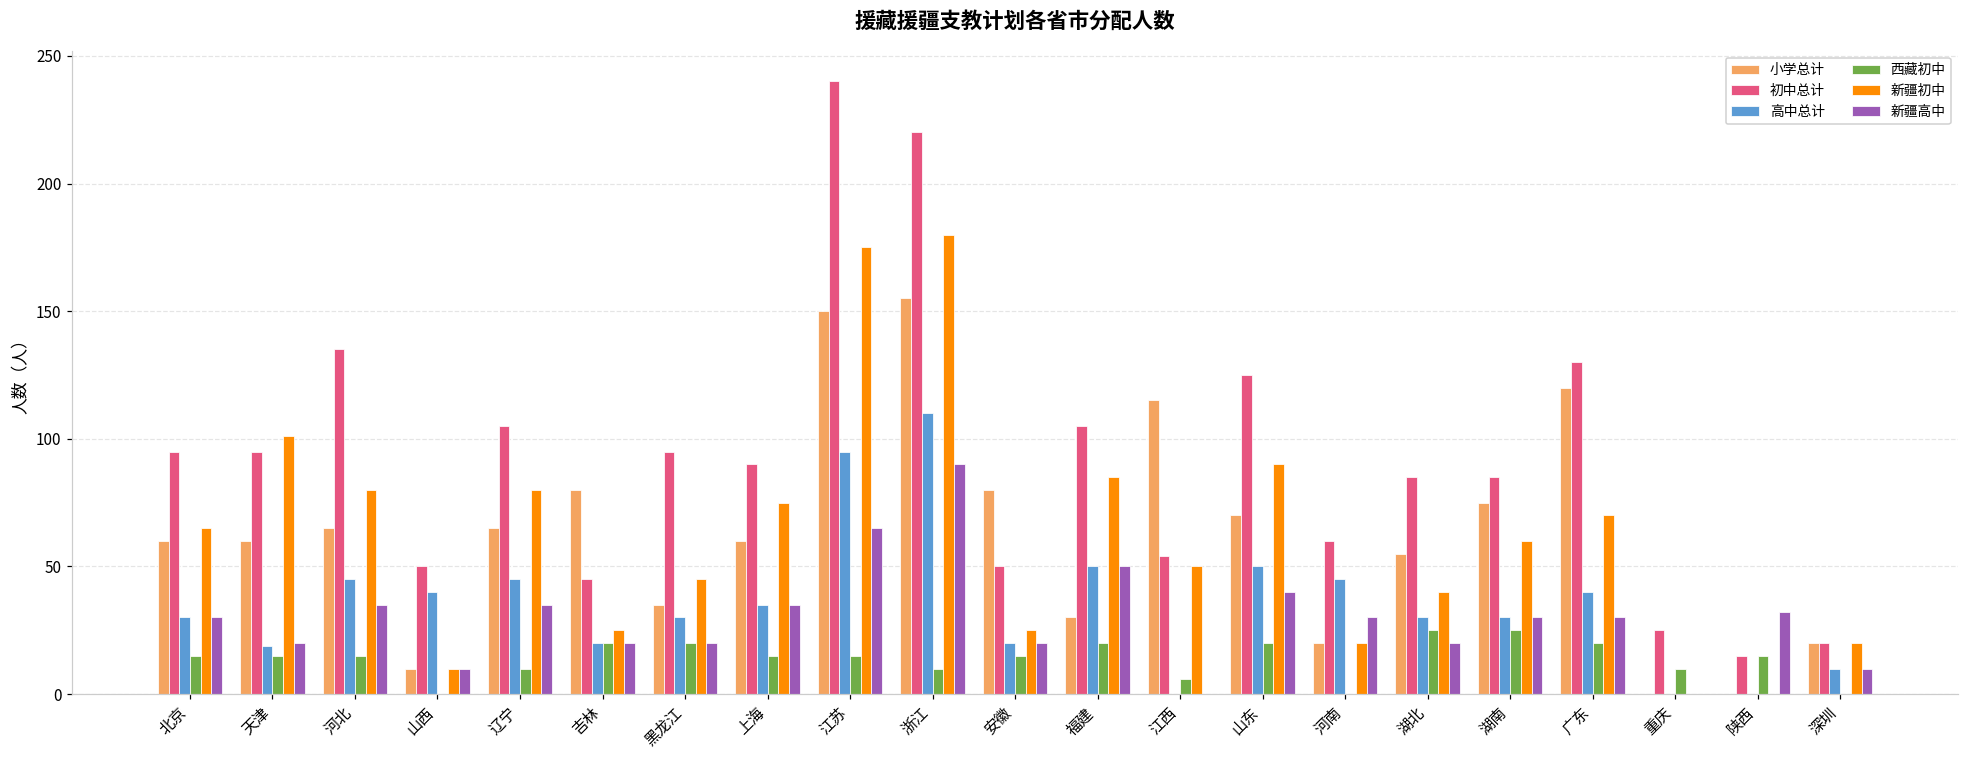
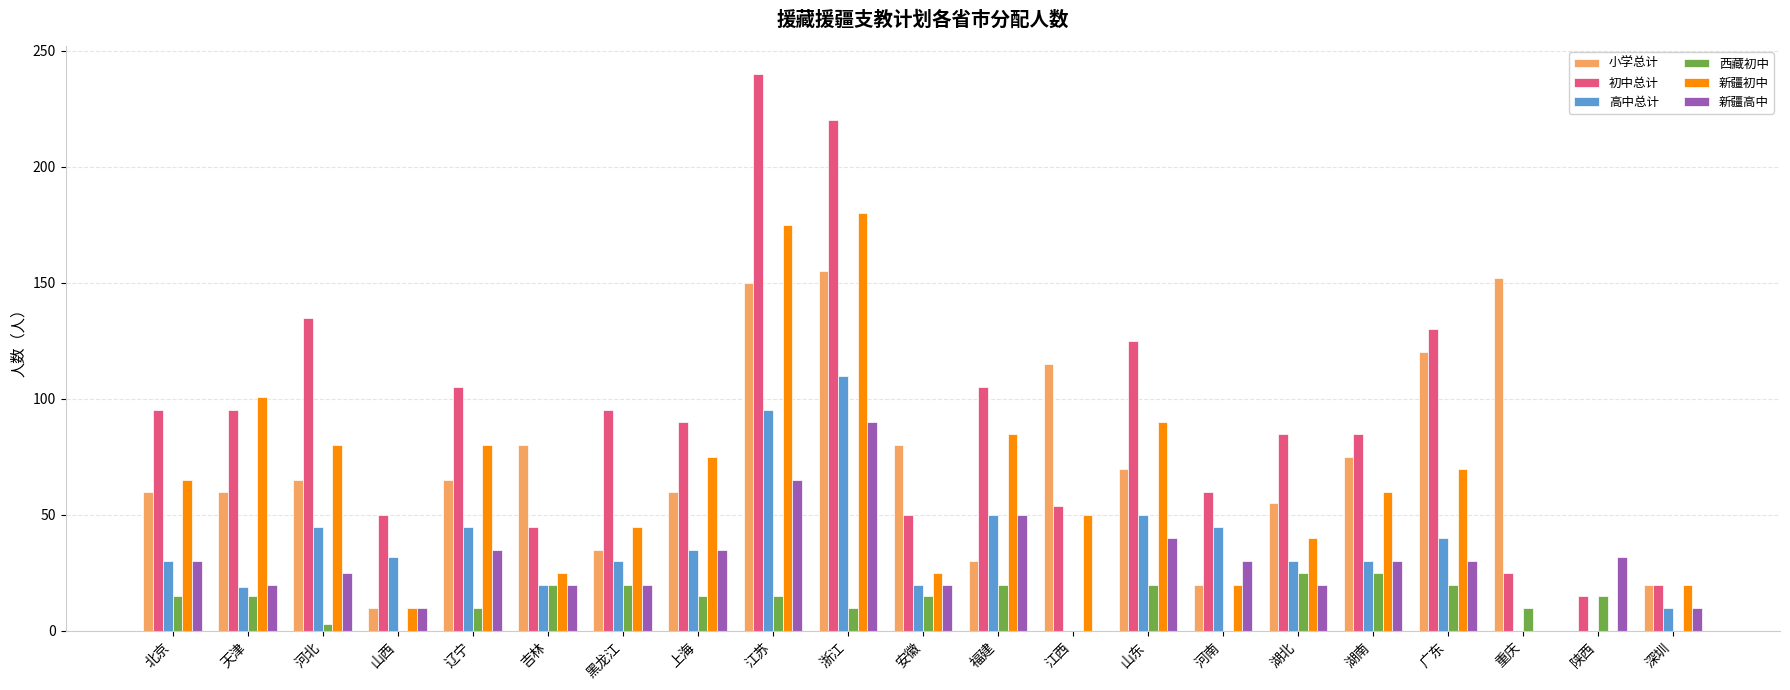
西藏初中, 河北: 15 -> 3
新疆高中, 河北: 35 -> 25
高中总计, 山西: 40 -> 32
西藏初中, 江西: 6 -> 0
小学总计, 重庆: 0 -> 152
